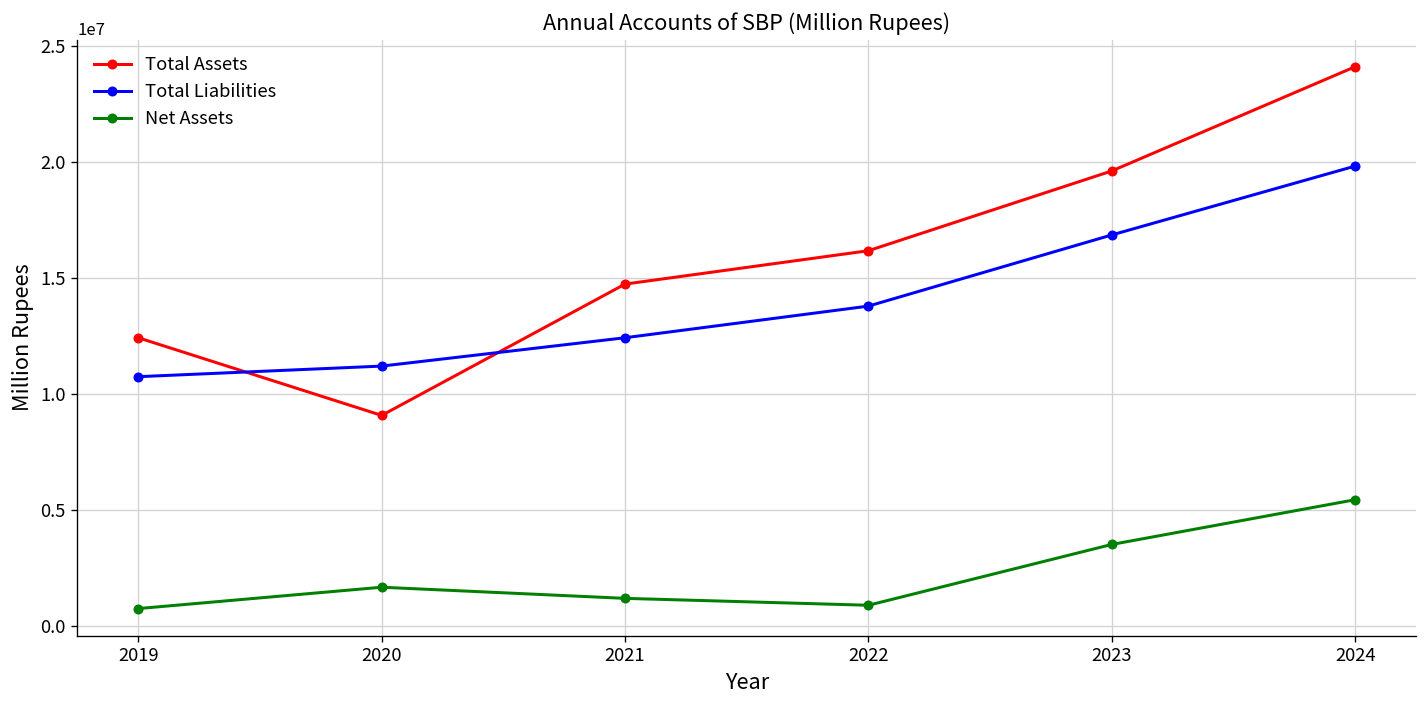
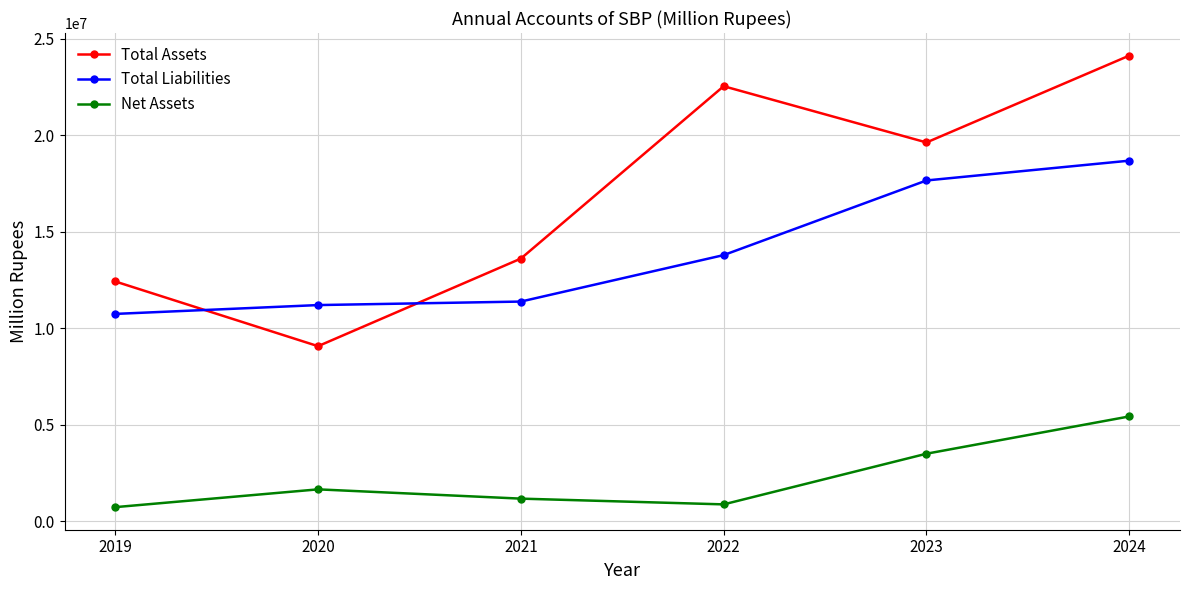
Total Assets, 2021: 14700000 -> 13600000
Total Liabilities, 2021: 12400000 -> 11400000
Total Assets, 2022: 16200000 -> 22500000
Total Liabilities, 2023: 16900000 -> 17700000
Total Liabilities, 2024: 19800000 -> 18700000
